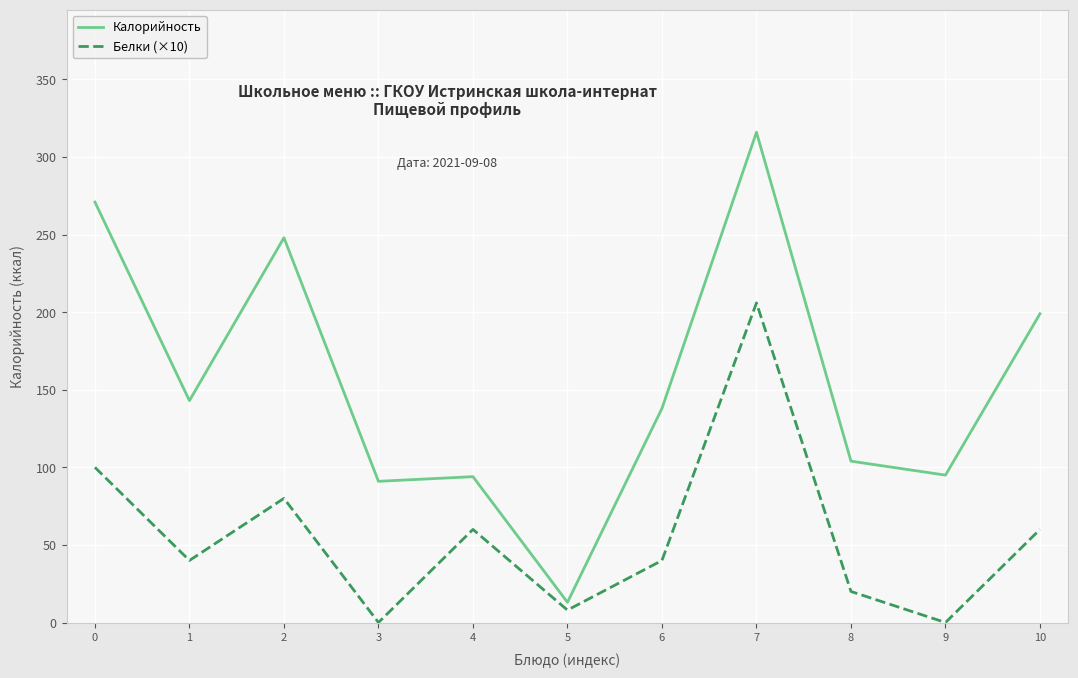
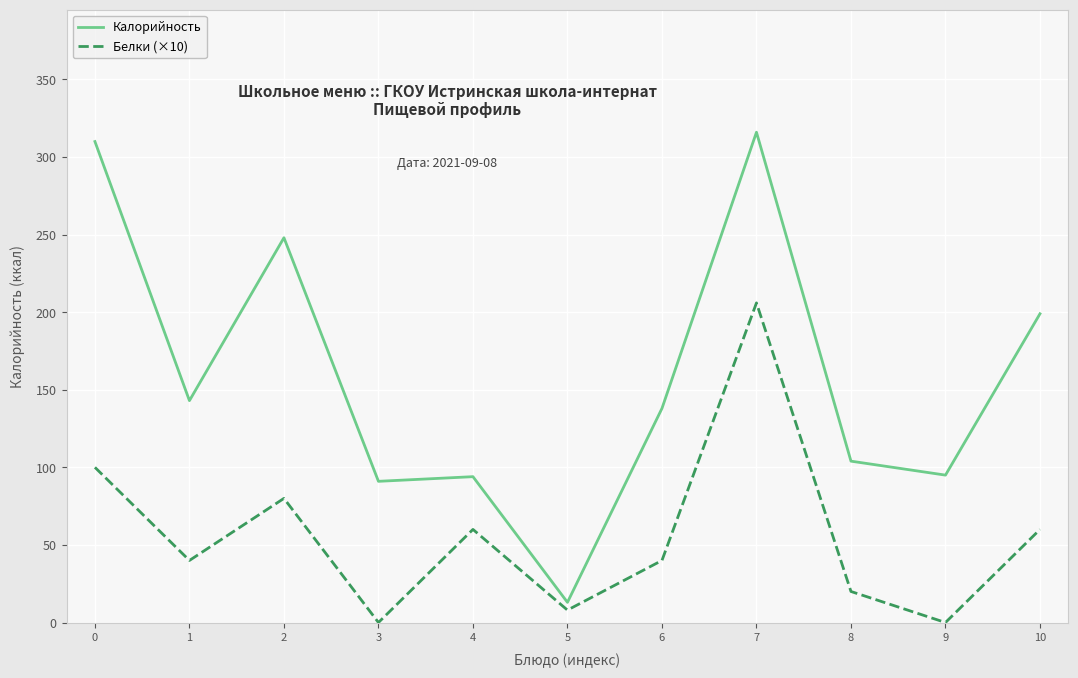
Калорийность, 0: 271 -> 310
